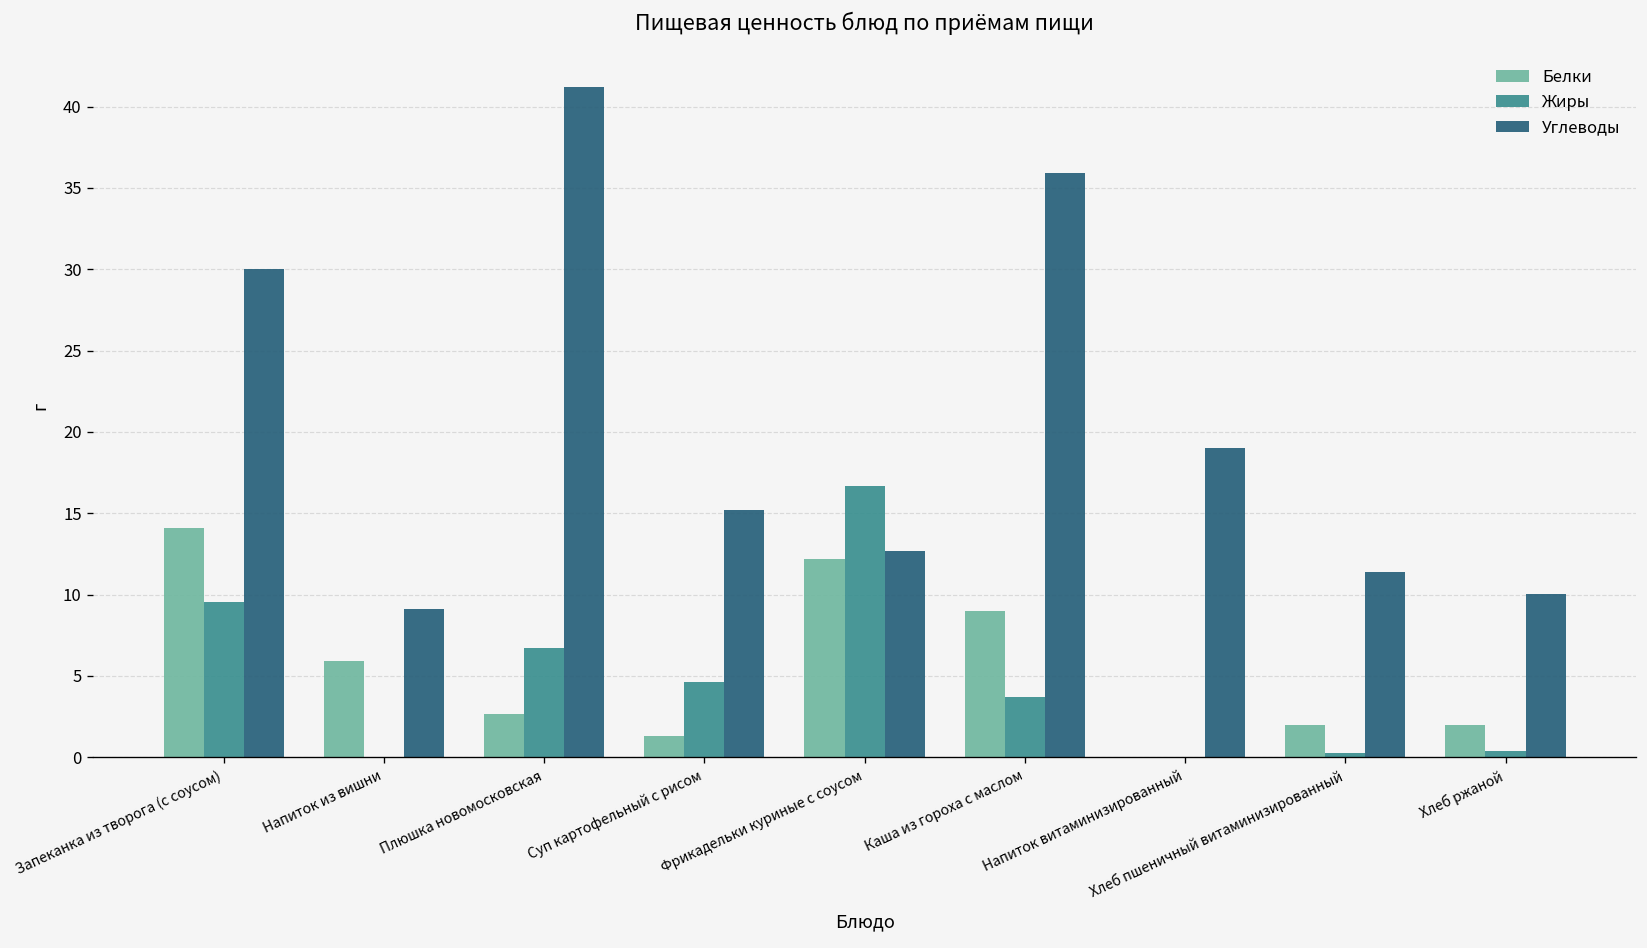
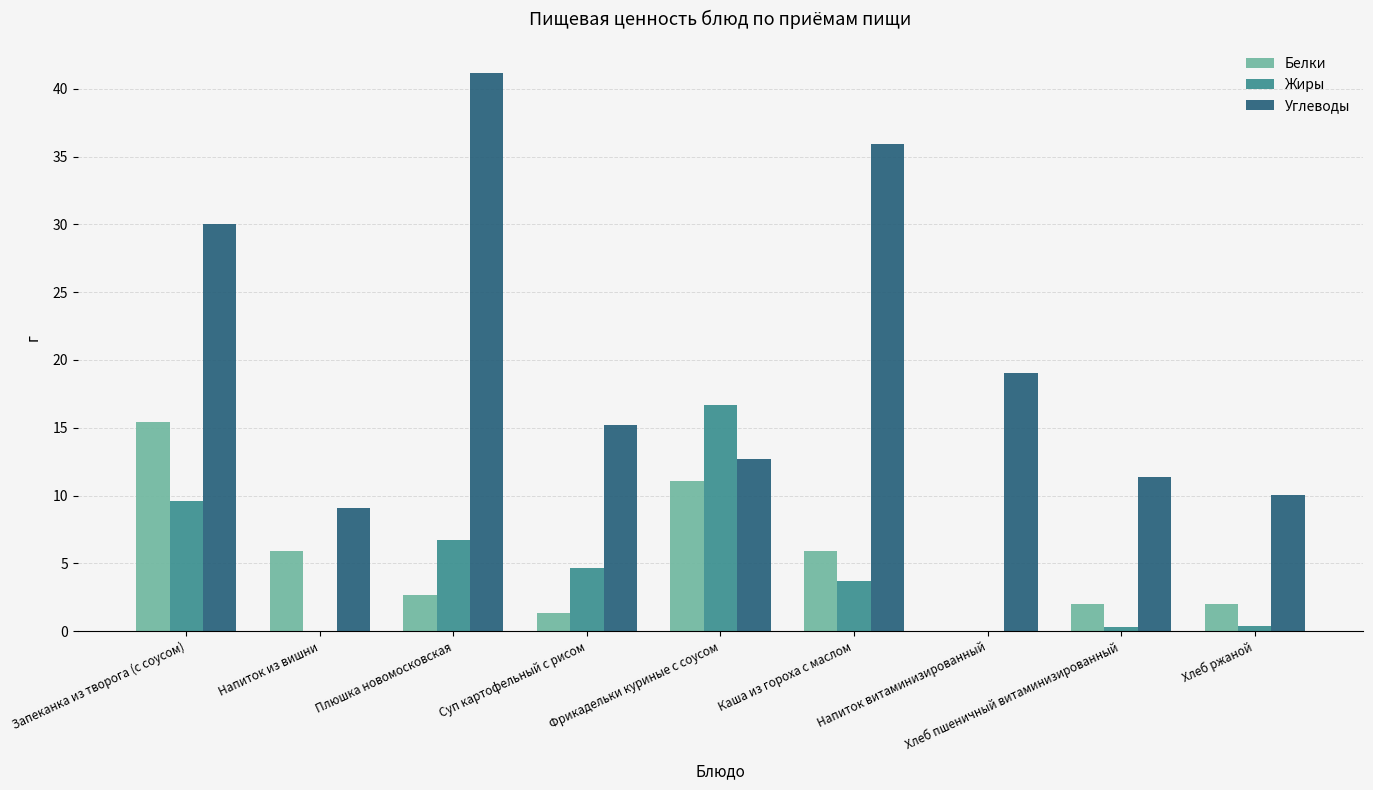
Белки, Запеканка из творога (с соусом): 14.1 -> 15.4
Белки, Фрикадельки куриные с соусом: 12.2 -> 11.1
Белки, Каша из гороха с маслом: 9.0 -> 5.9
